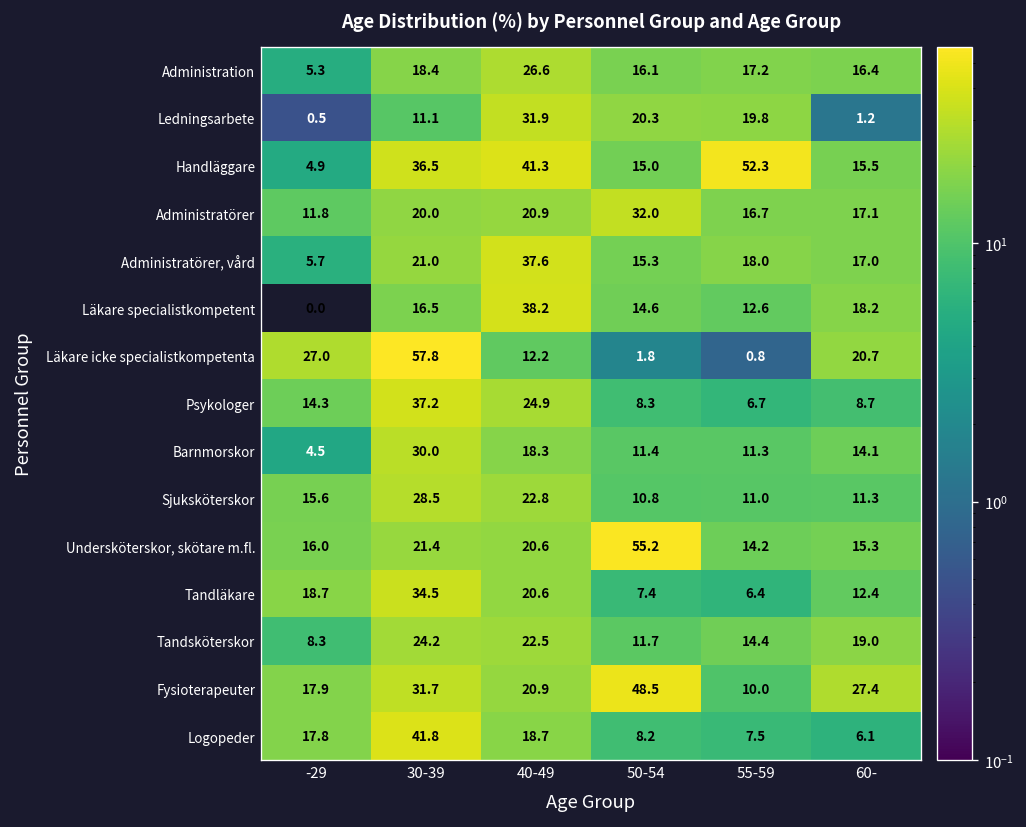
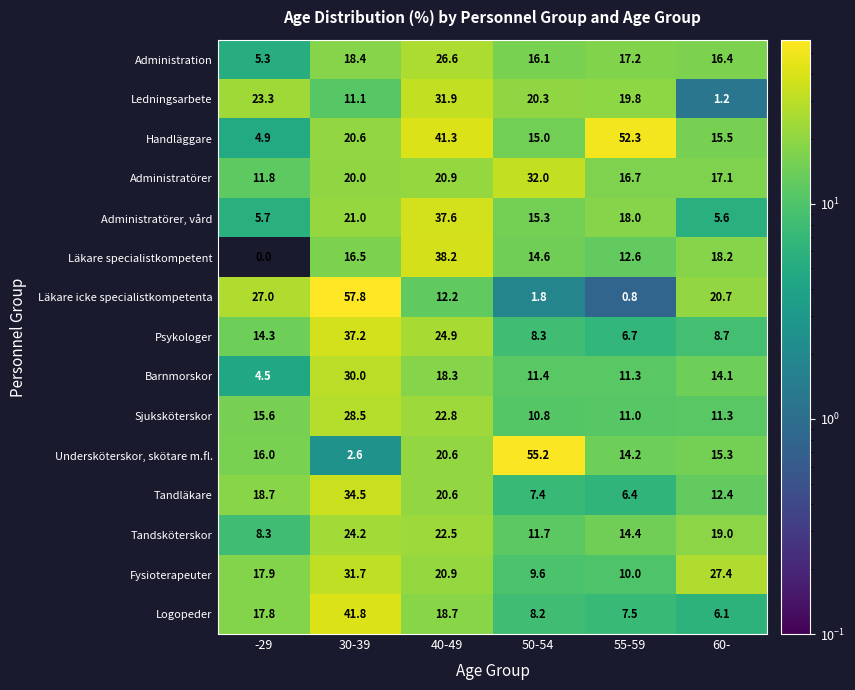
Ledningsarbete, -29: 0.5 -> 23.3
Handläggare, 30-39: 36.5 -> 20.6
Administratörer, vård, 60-: 17.0 -> 5.6
Undersköterskor, skötare m.fl., 30-39: 21.4 -> 2.6
Fysioterapeuter, 50-54: 48.5 -> 9.6
